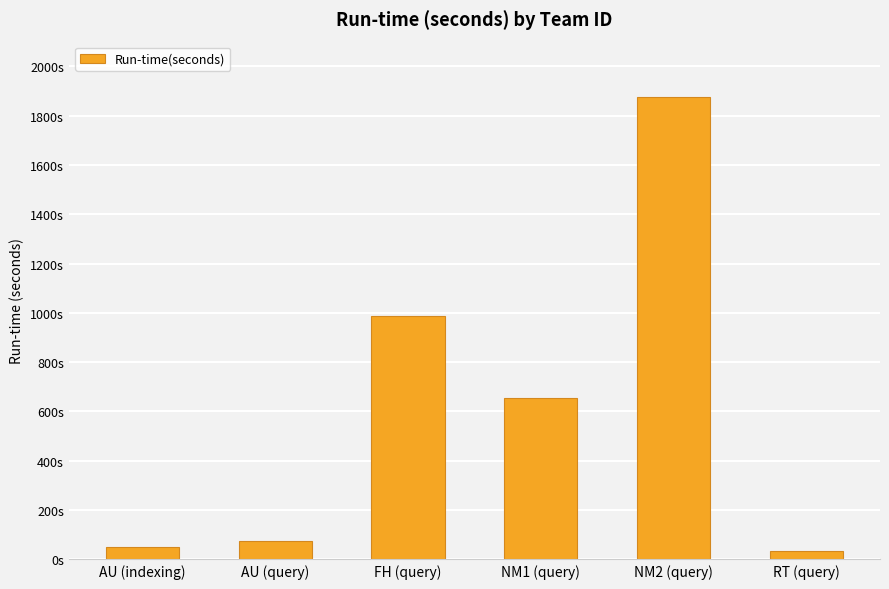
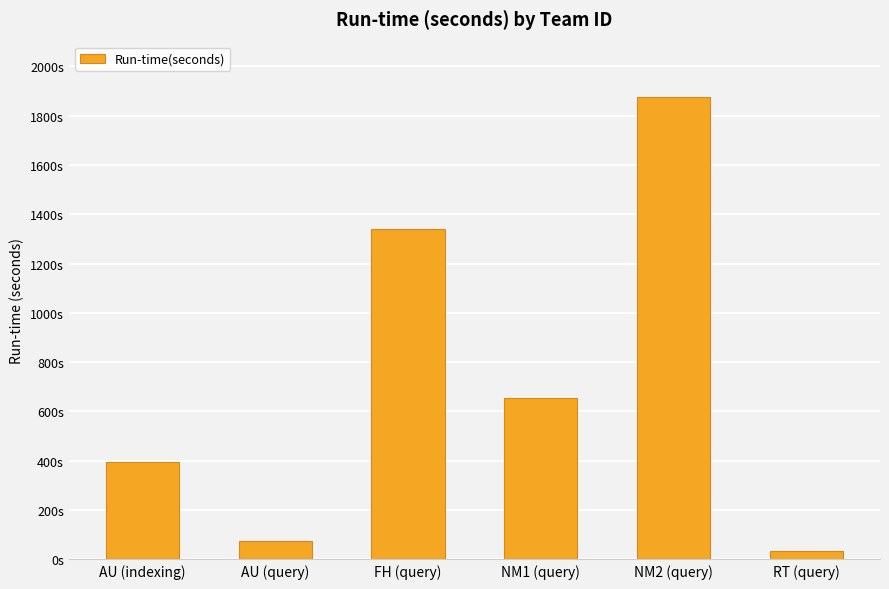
AU (indexing): 50s -> 400s
FH (query): 990s -> 1340s
